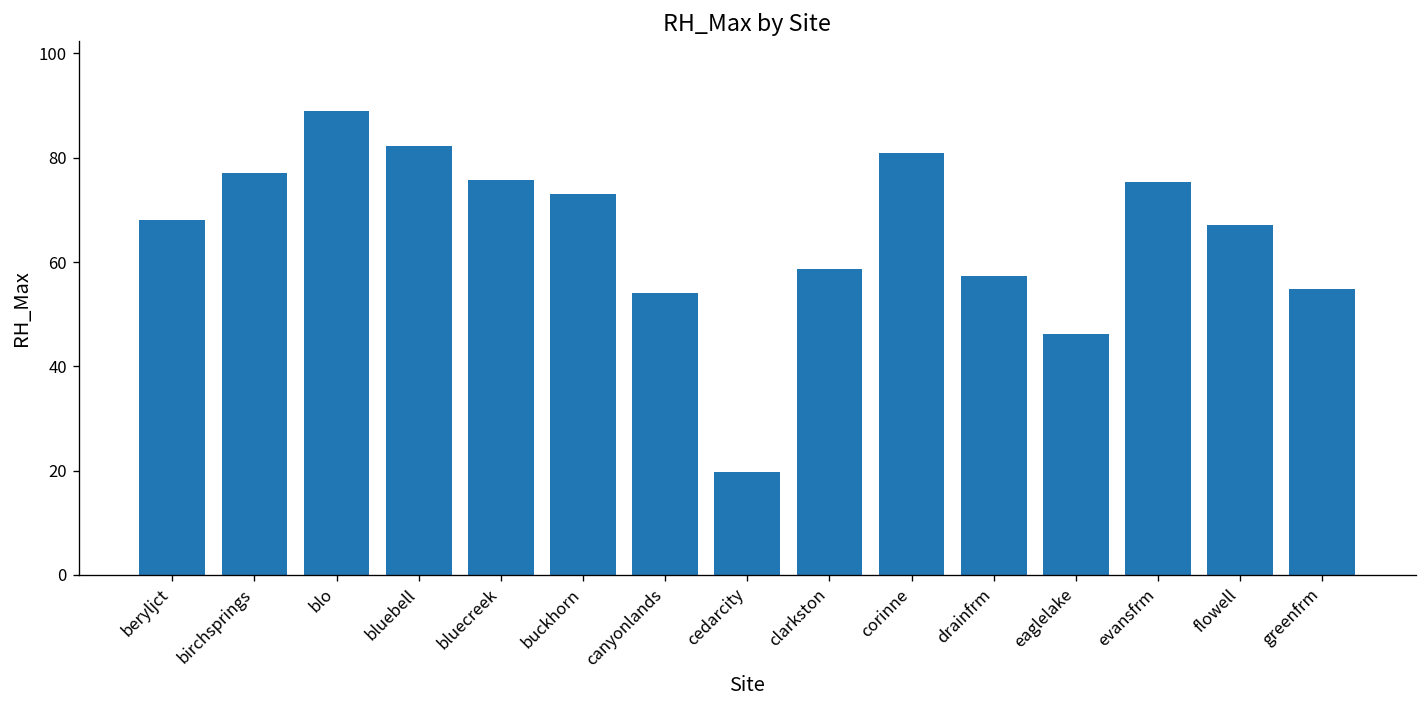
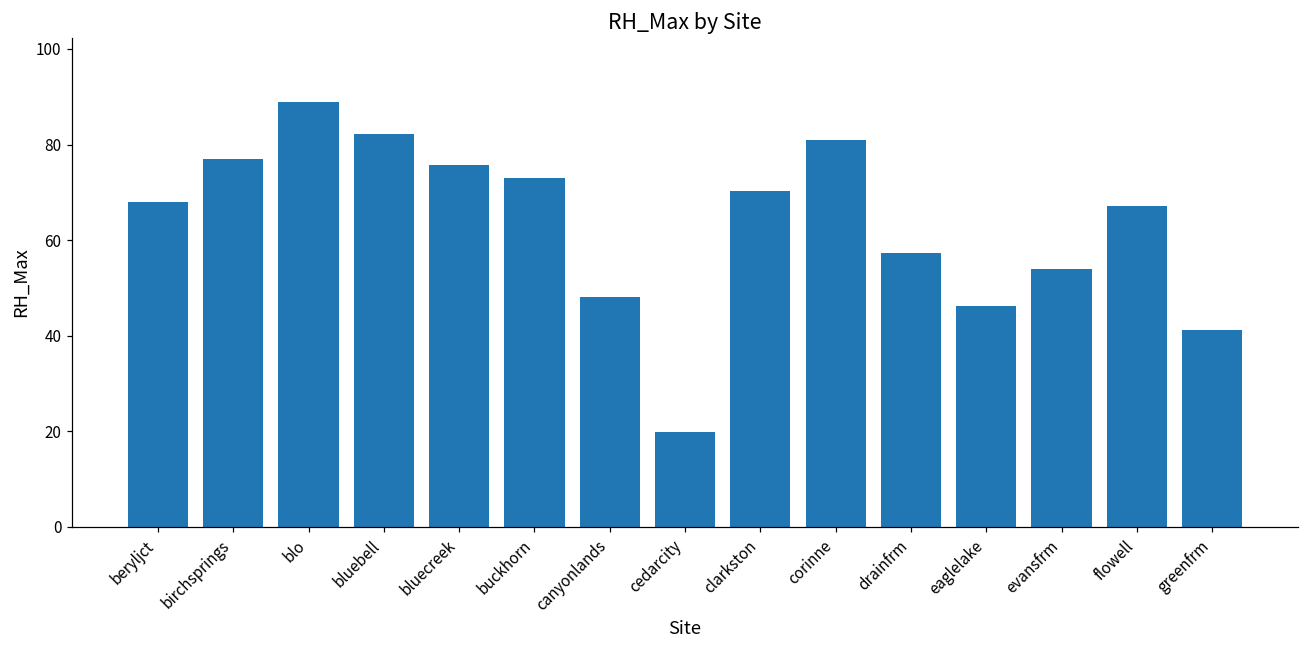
canyonlands: 54 -> 48
clarkston: 59 -> 70
evansfrm: 75 -> 54
greenfrm: 55 -> 41
